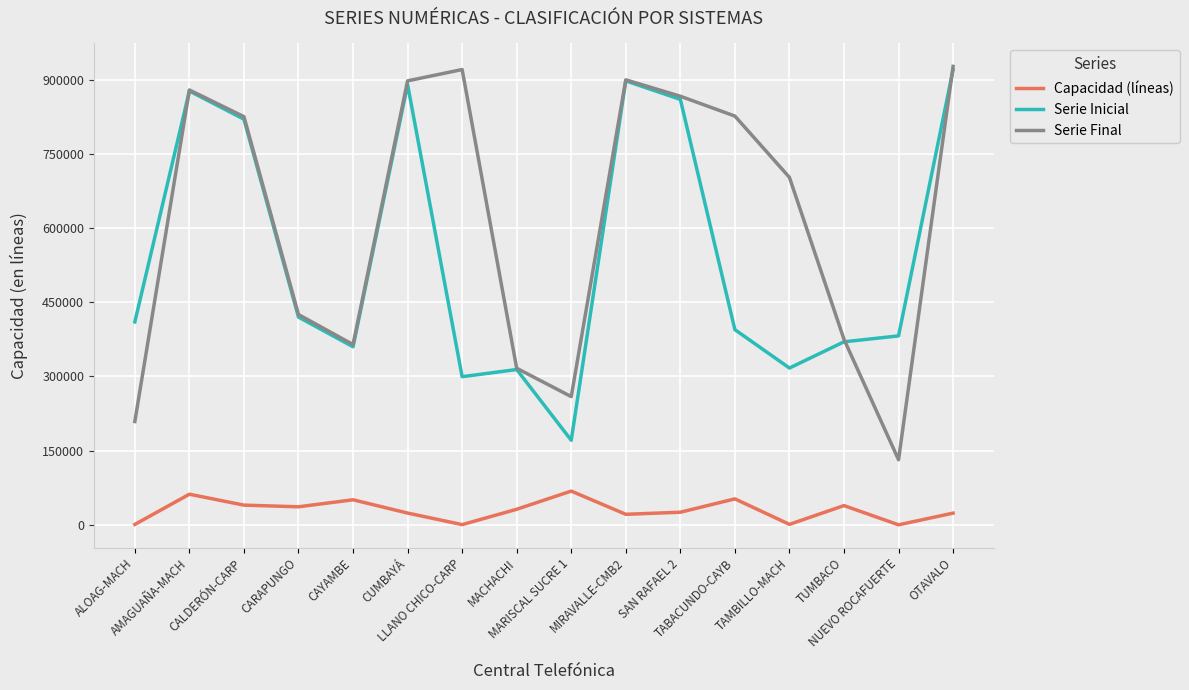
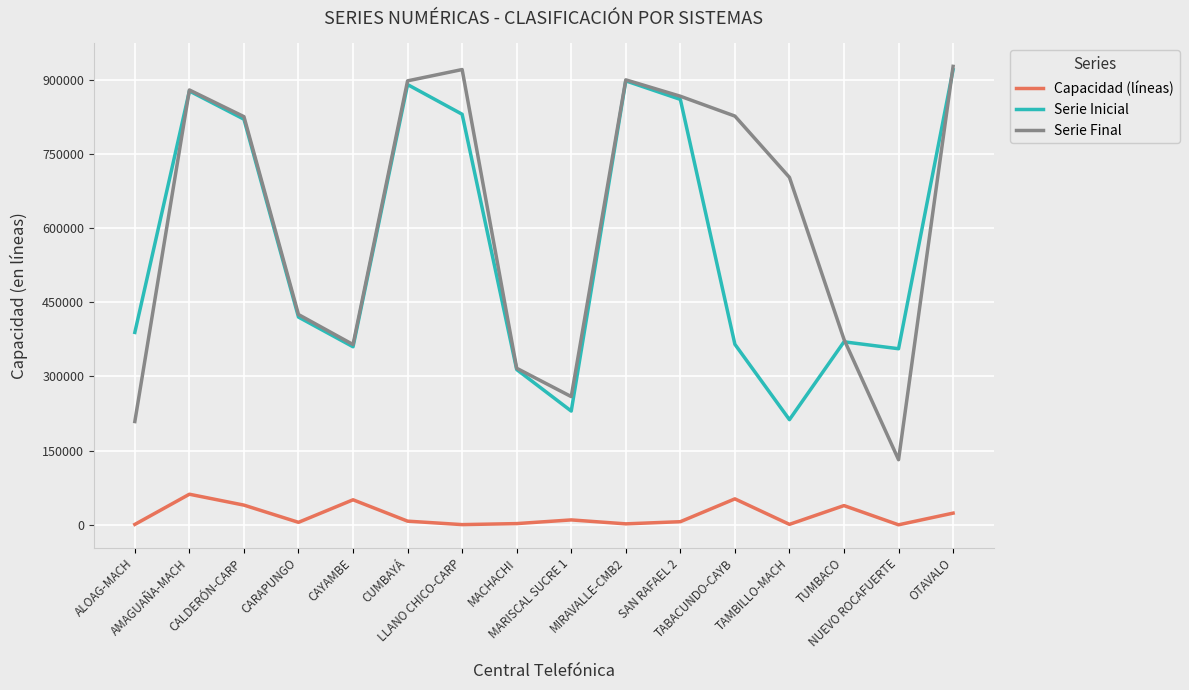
Serie Inicial, ALOAG-MACH: 410000 -> 390000
Capacidad (líneas), CARAPUNGO: 40000 -> 10000
Capacidad (líneas), CUMBAYÁ: 20000 -> 10000
Serie Inicial, LLANO CHICO-CARP: 300000 -> 830000
Capacidad (líneas), MACHACHI: 30000 -> 0
Capacidad (líneas), MARISCAL SUCRE 1: 70000 -> 10000
Serie Inicial, MARISCAL SUCRE 1: 170000 -> 230000
Capacidad (líneas), MIRAVALLE-CMB2: 20000 -> 0
Capacidad (líneas), SAN RAFAEL 2: 30000 -> 10000
Serie Inicial, TABACUNDO-CAYB: 390000 -> 370000
Serie Inicial, TAMBILLO-MACH: 320000 -> 210000
Serie Inicial, NUEVO ROCAFUERTE: 380000 -> 360000
